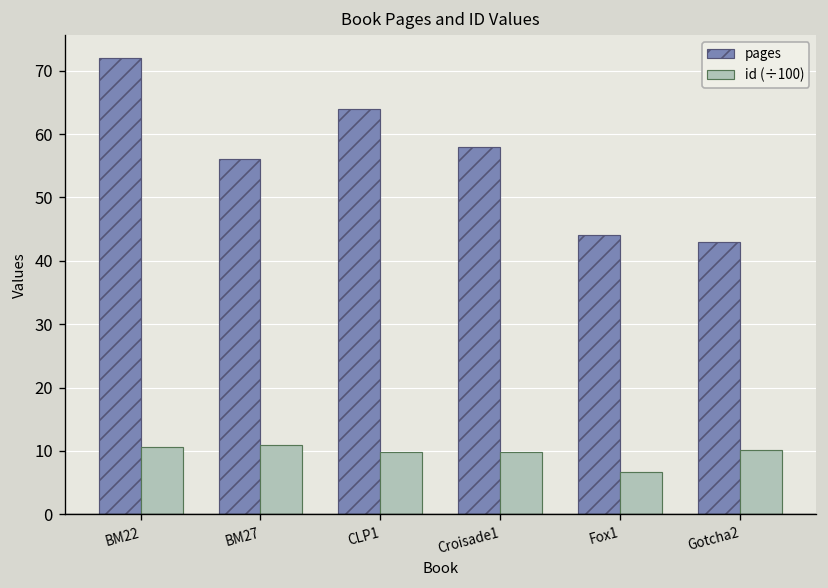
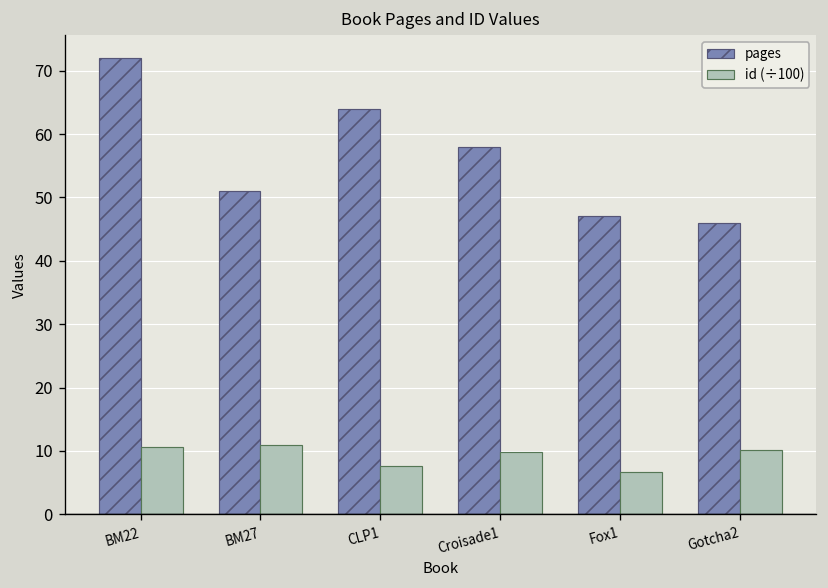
pages, BM27: 56 -> 51
id (÷100), CLP1: 10 -> 8
pages, Fox1: 44 -> 47
pages, Gotcha2: 43 -> 46
